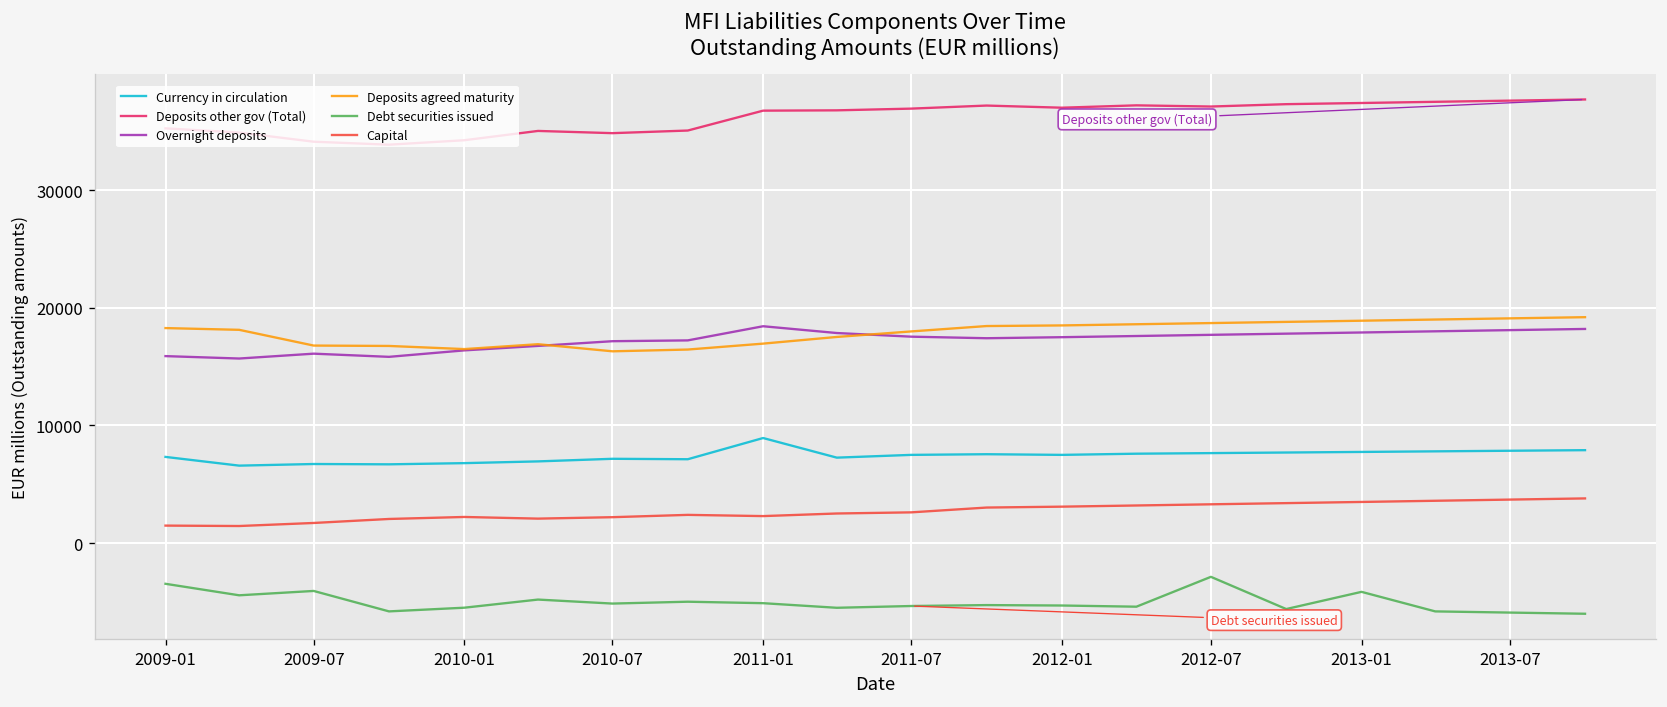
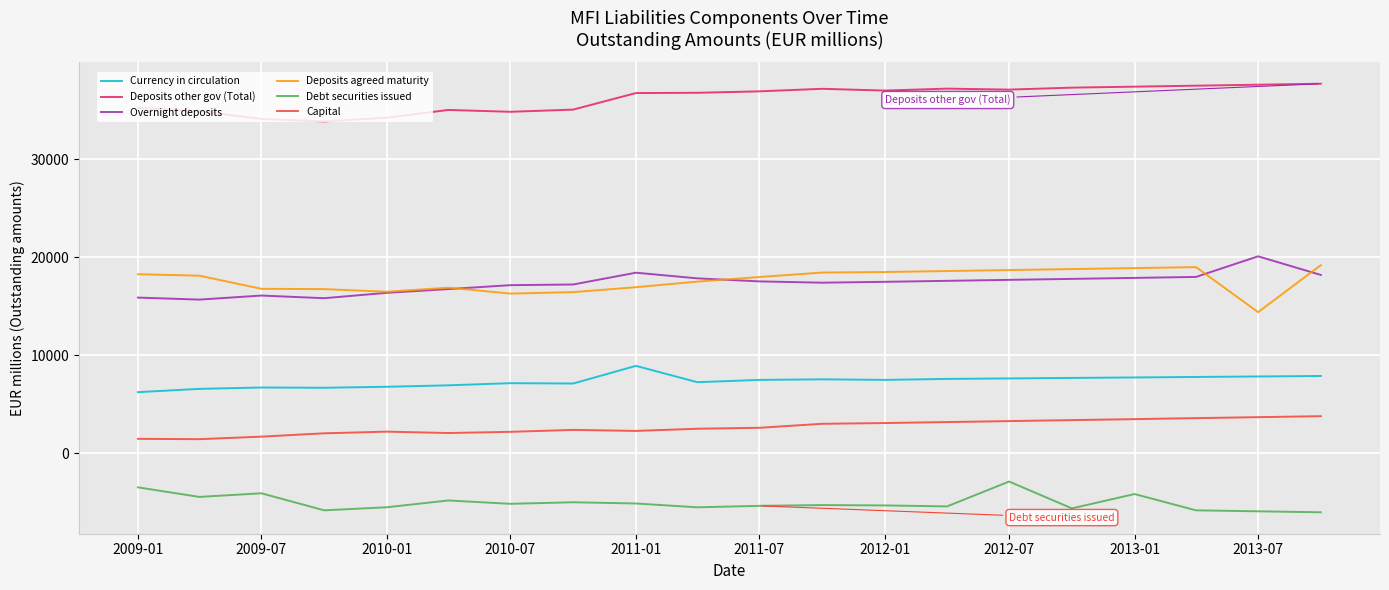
Currency in circulation, 2009-01: 7000 -> 6000
Overnight deposits, 2013-07: 18000 -> 20000
Deposits agreed maturity, 2013-07: 19000 -> 14000
